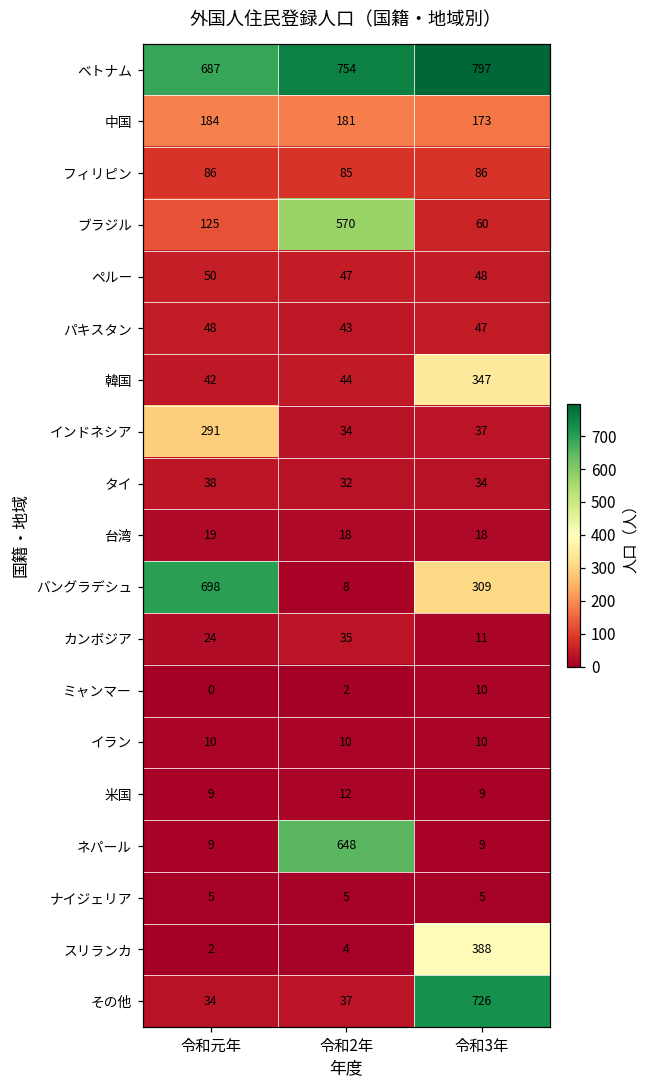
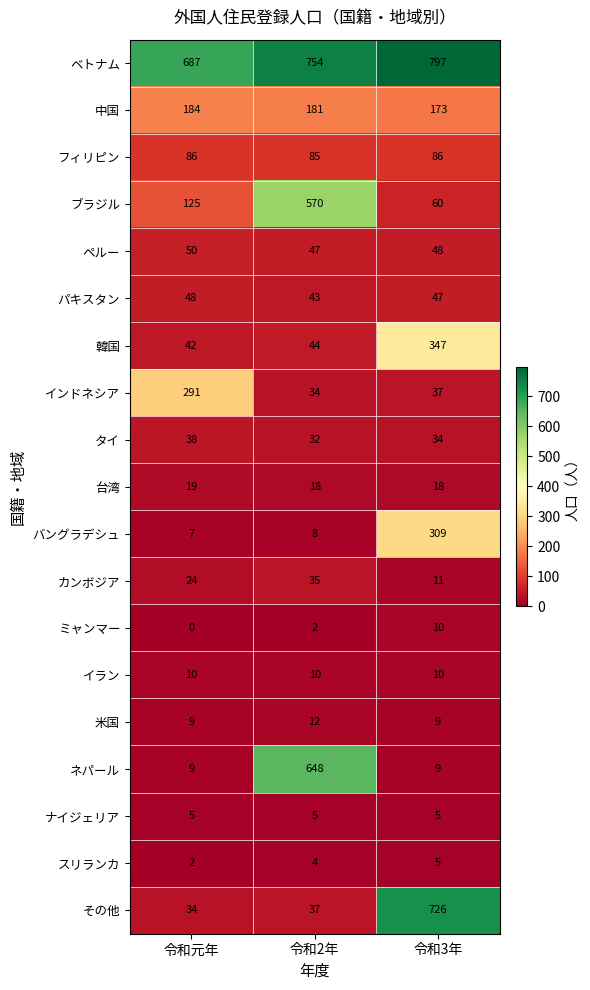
バングラデシュ, 令和元年: 698 -> 7
スリランカ, 令和3年: 388 -> 5
